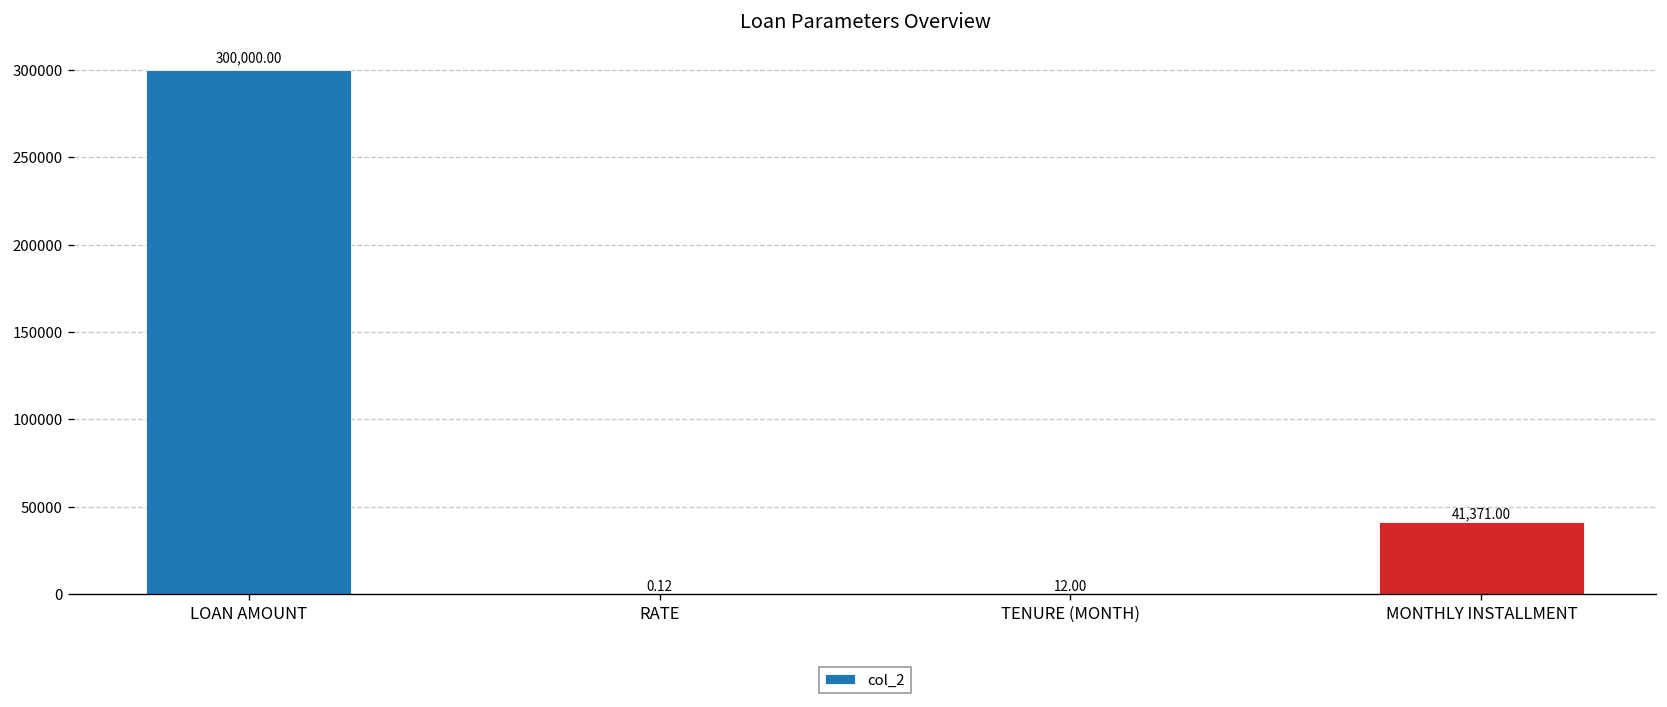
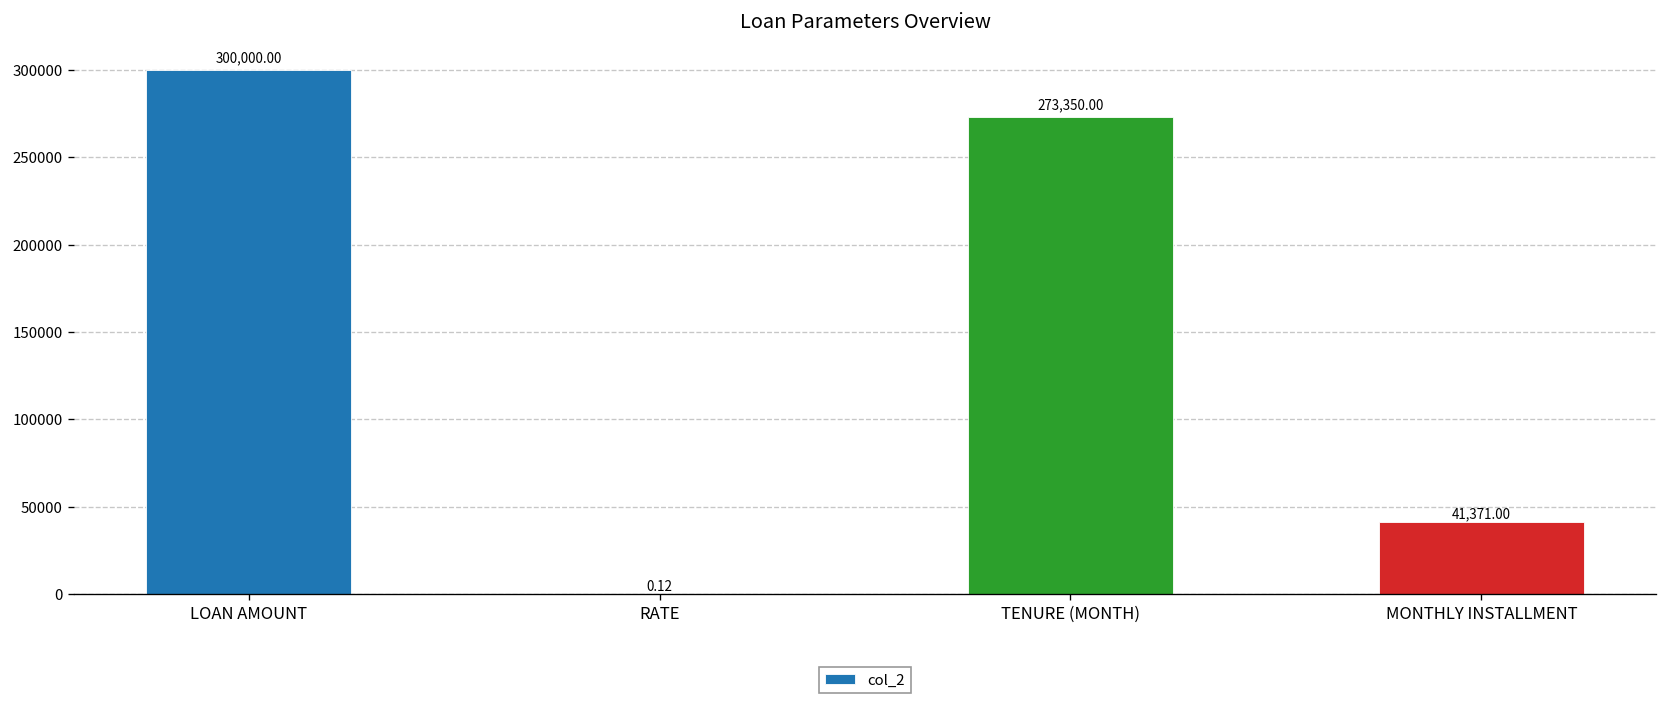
TENURE (MONTH): 12.00 -> 273,350.00
